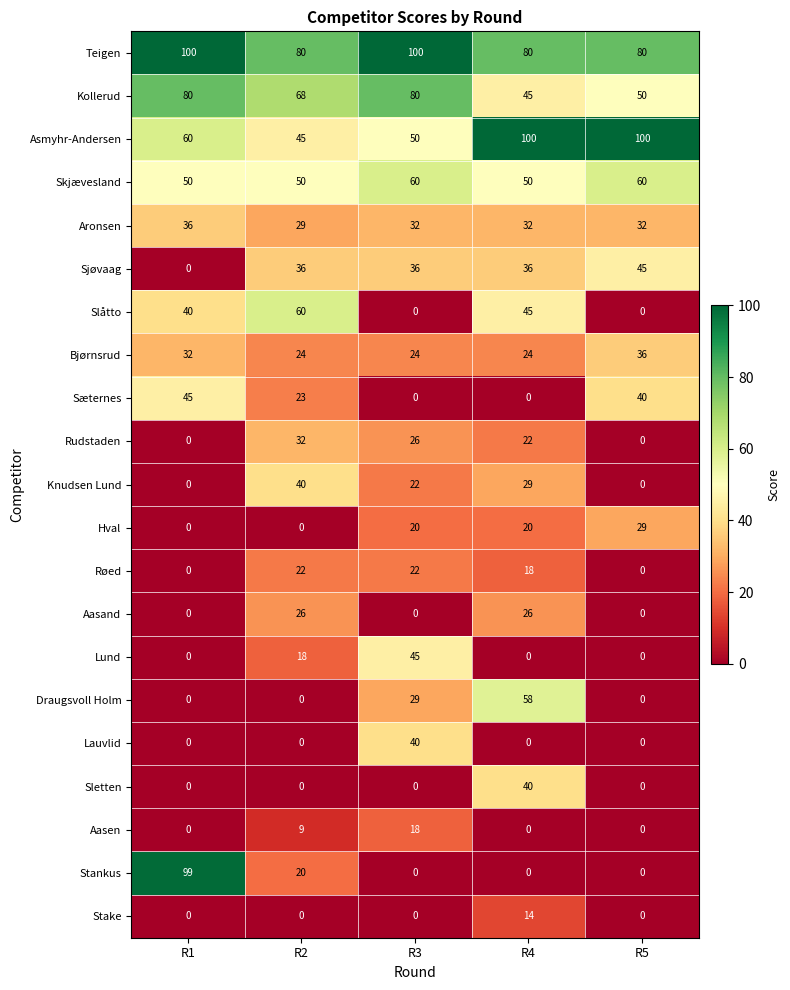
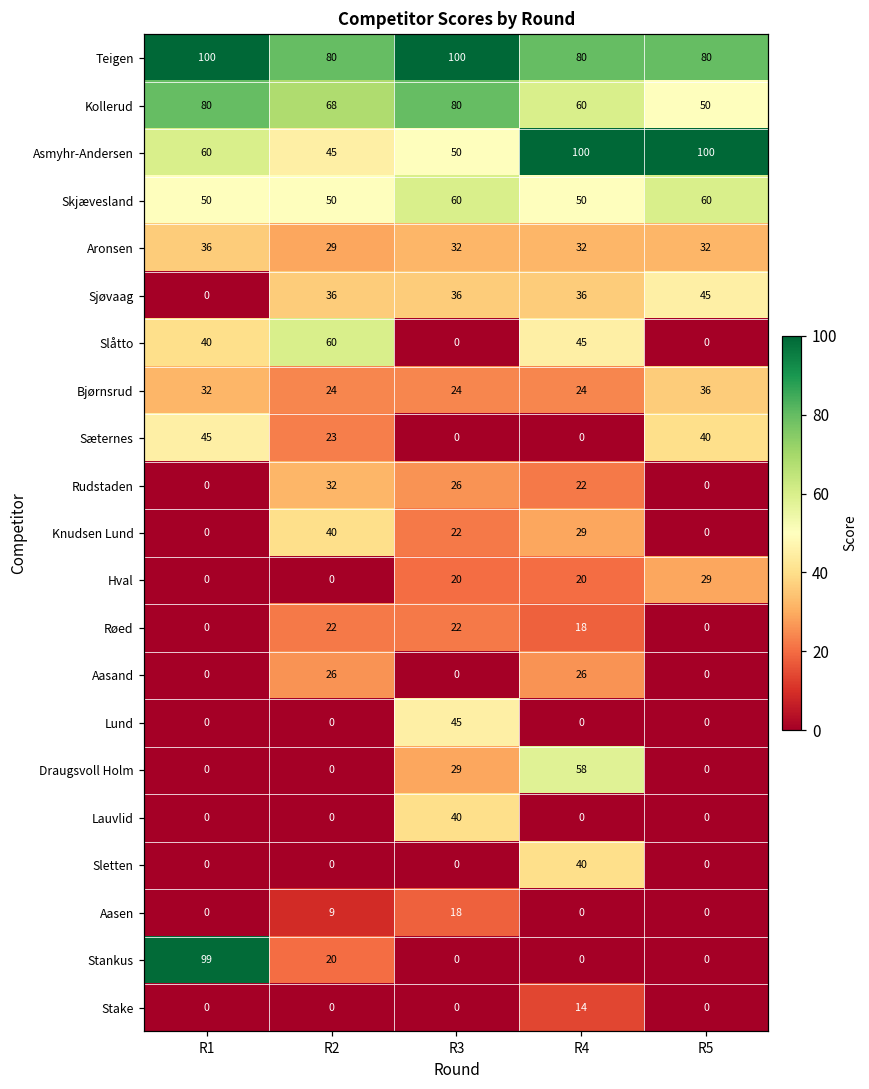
Kollerud, R4: 45 -> 60
Lund, R2: 18 -> 0
